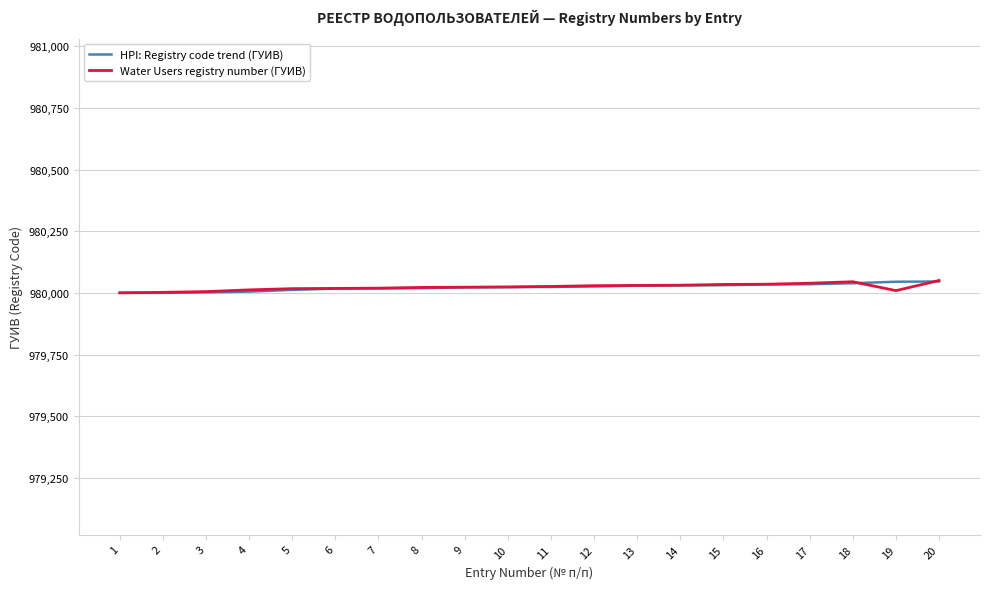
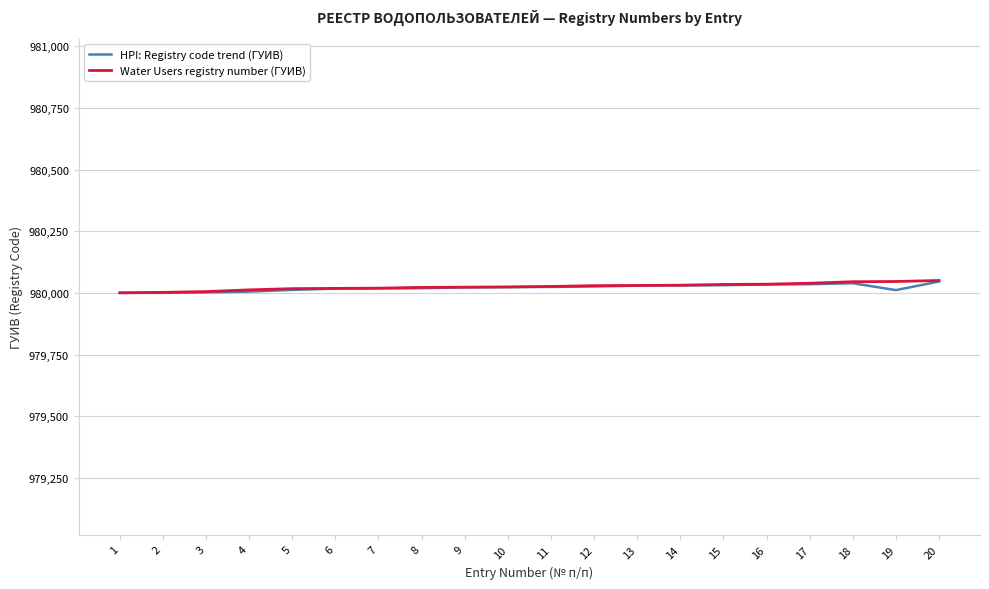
HPI: Registry code trend (ГУИВ), 19: 980,050 -> 980,010
Water Users registry number (ГУИВ), 19: 980,010 -> 980,050
